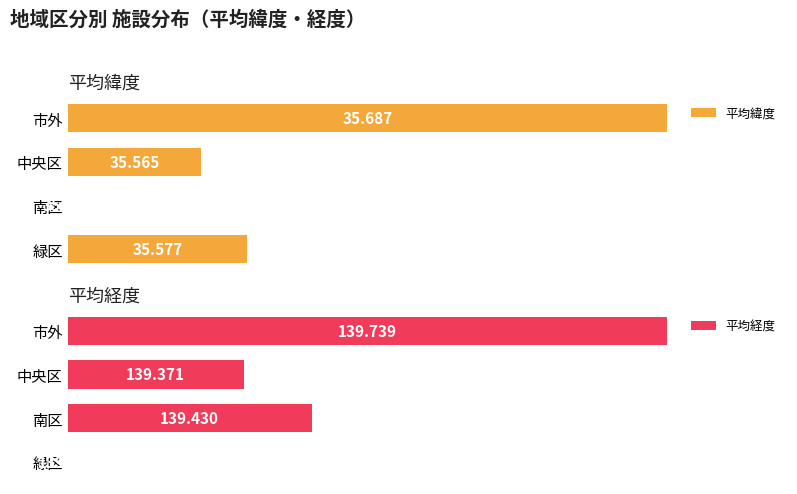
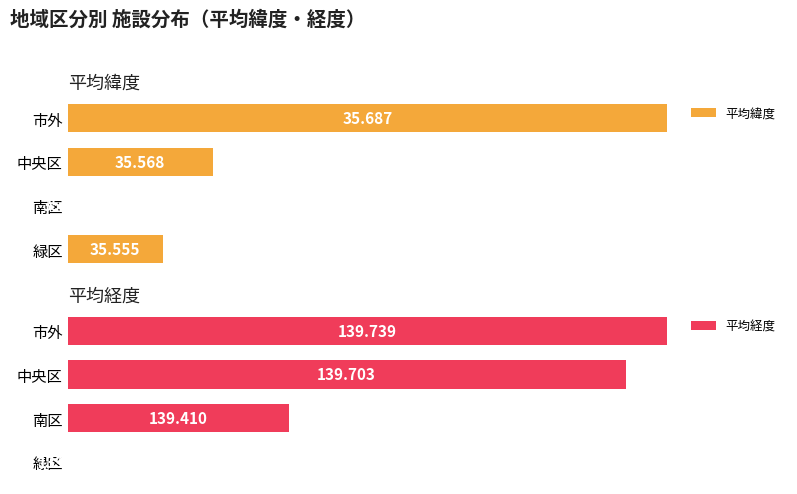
平均緯度, 中央区: 35.565 -> 35.568
平均緯度, 緑区: 35.577 -> 35.555
平均経度, 中央区: 139.371 -> 139.703
平均経度, 南区: 139.430 -> 139.410
